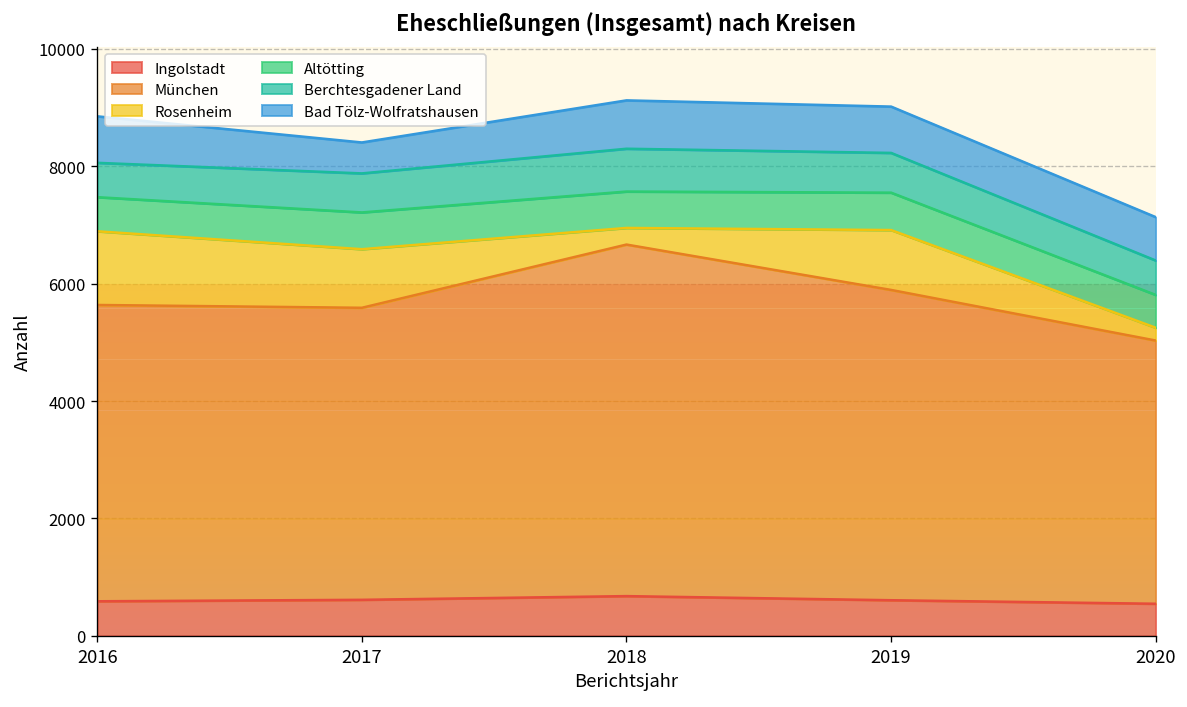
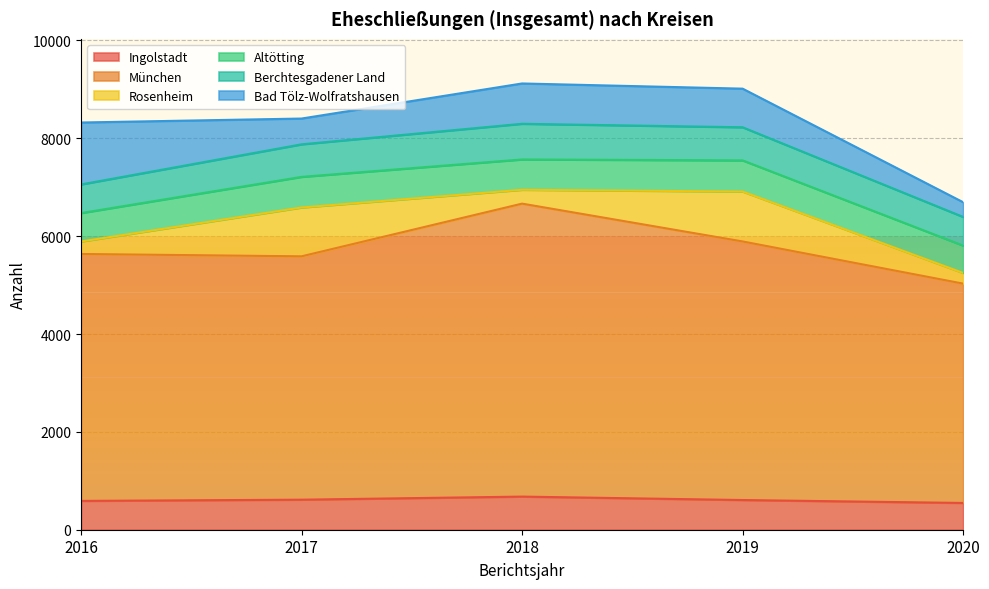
Rosenheim, 2016: 1300 -> 300
Bad Tölz-Wolfratshausen, 2016: 800 -> 1300
Bad Tölz-Wolfratshausen, 2020: 700 -> 300
